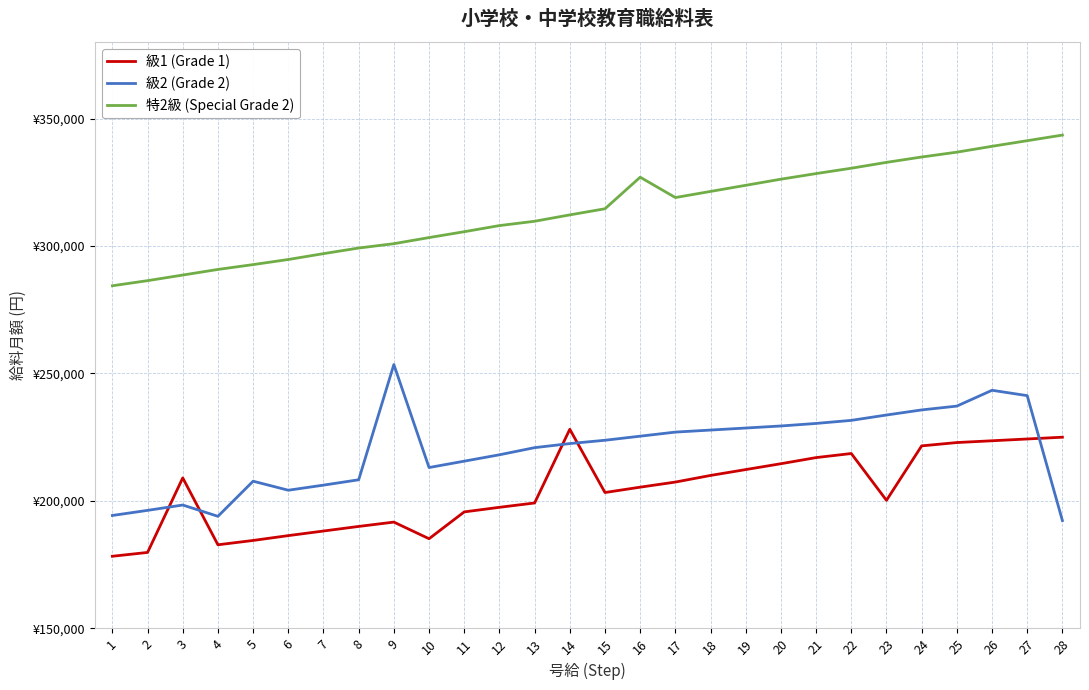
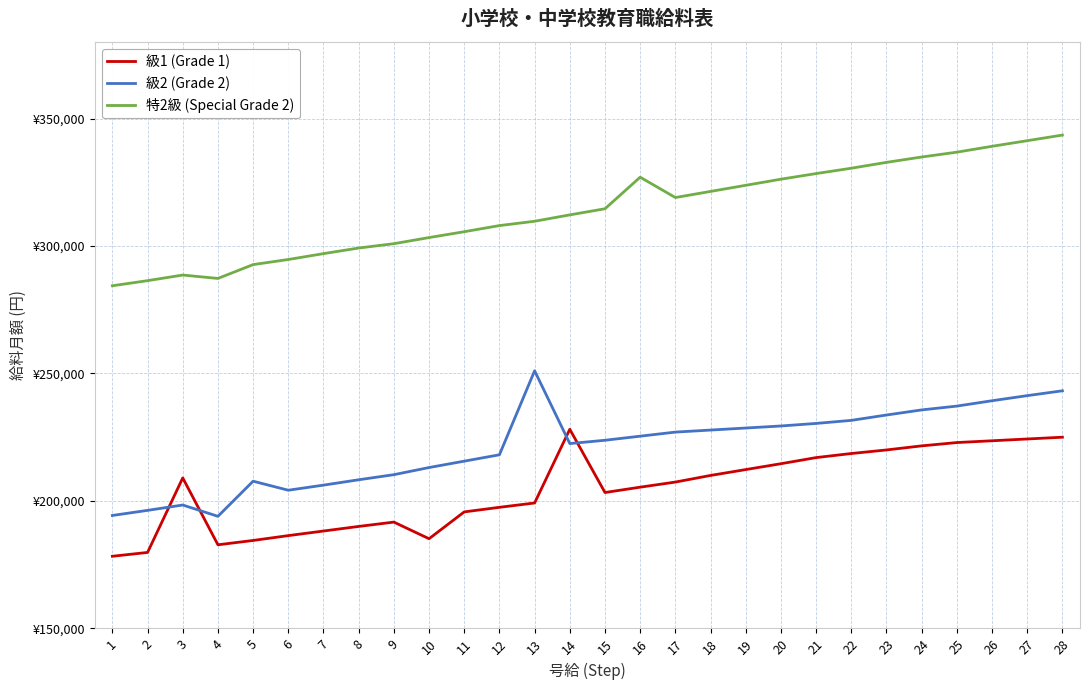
特2級 (Special Grade 2), 4: ¥291,000 -> ¥287,000
級2 (Grade 2), 9: ¥254,000 -> ¥210,000
級2 (Grade 2), 13: ¥221,000 -> ¥251,000
級1 (Grade 1), 23: ¥200,000 -> ¥220,000
級2 (Grade 2), 26: ¥243,000 -> ¥239,000
級2 (Grade 2), 28: ¥192,000 -> ¥243,000
